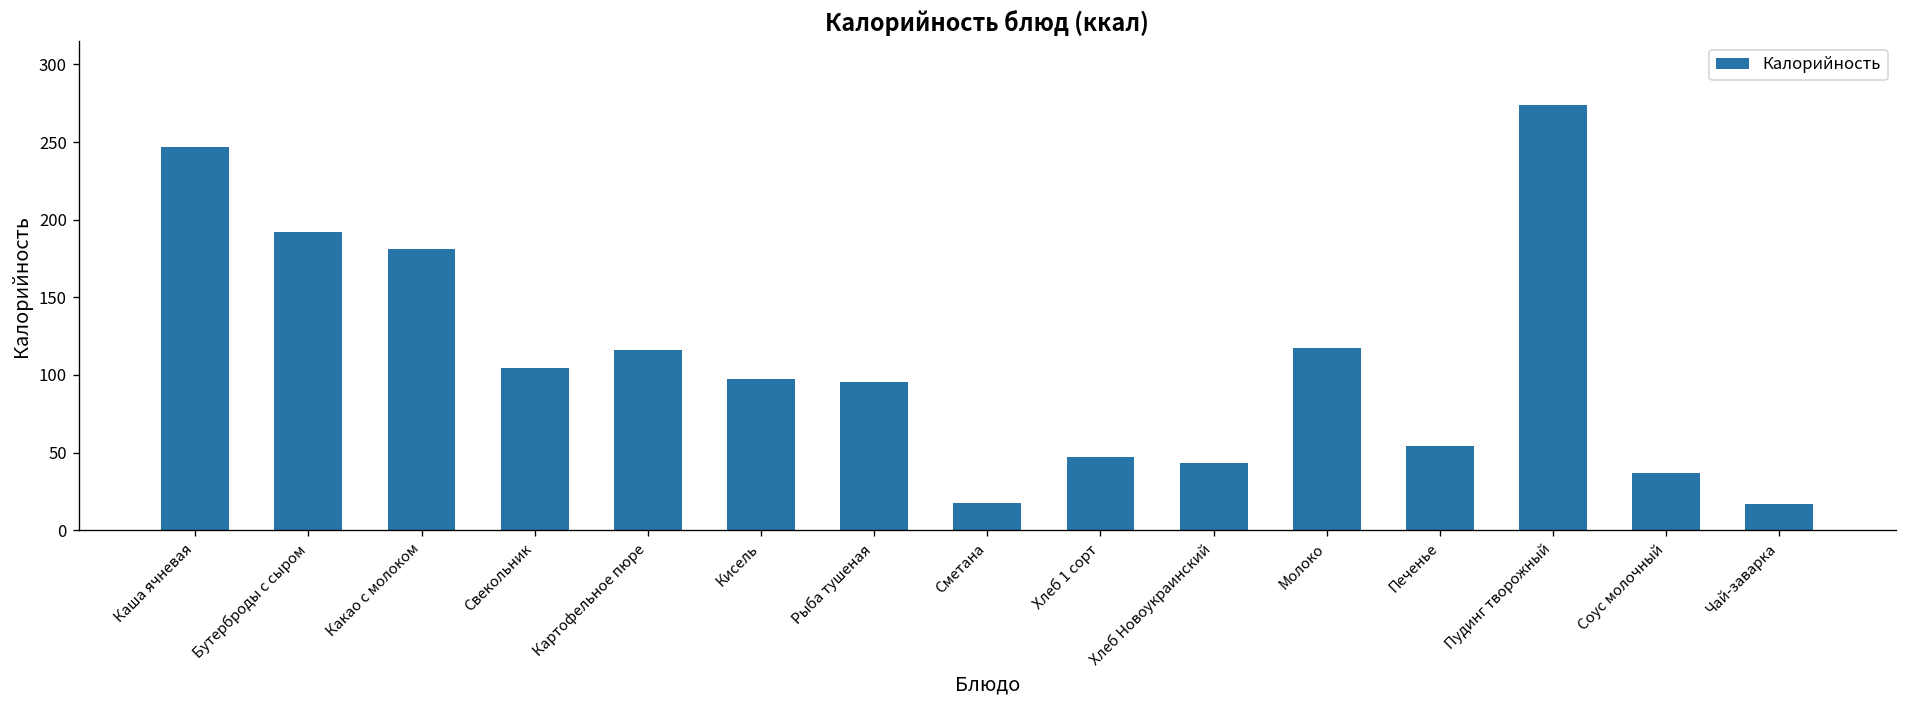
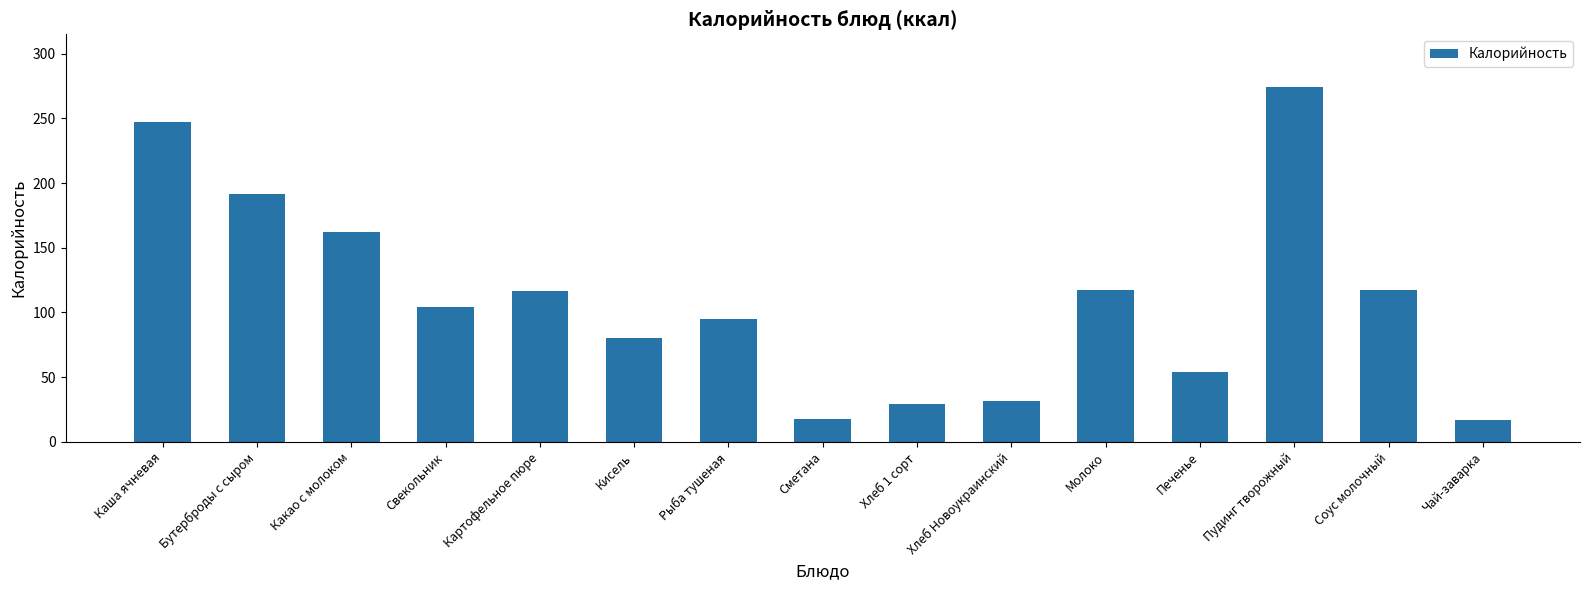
Какао с молоком: 181 -> 162
Кисель: 97 -> 80
Хлеб 1 сорт: 47 -> 29
Хлеб Новоукраинский: 44 -> 32
Соус молочный: 37 -> 117
